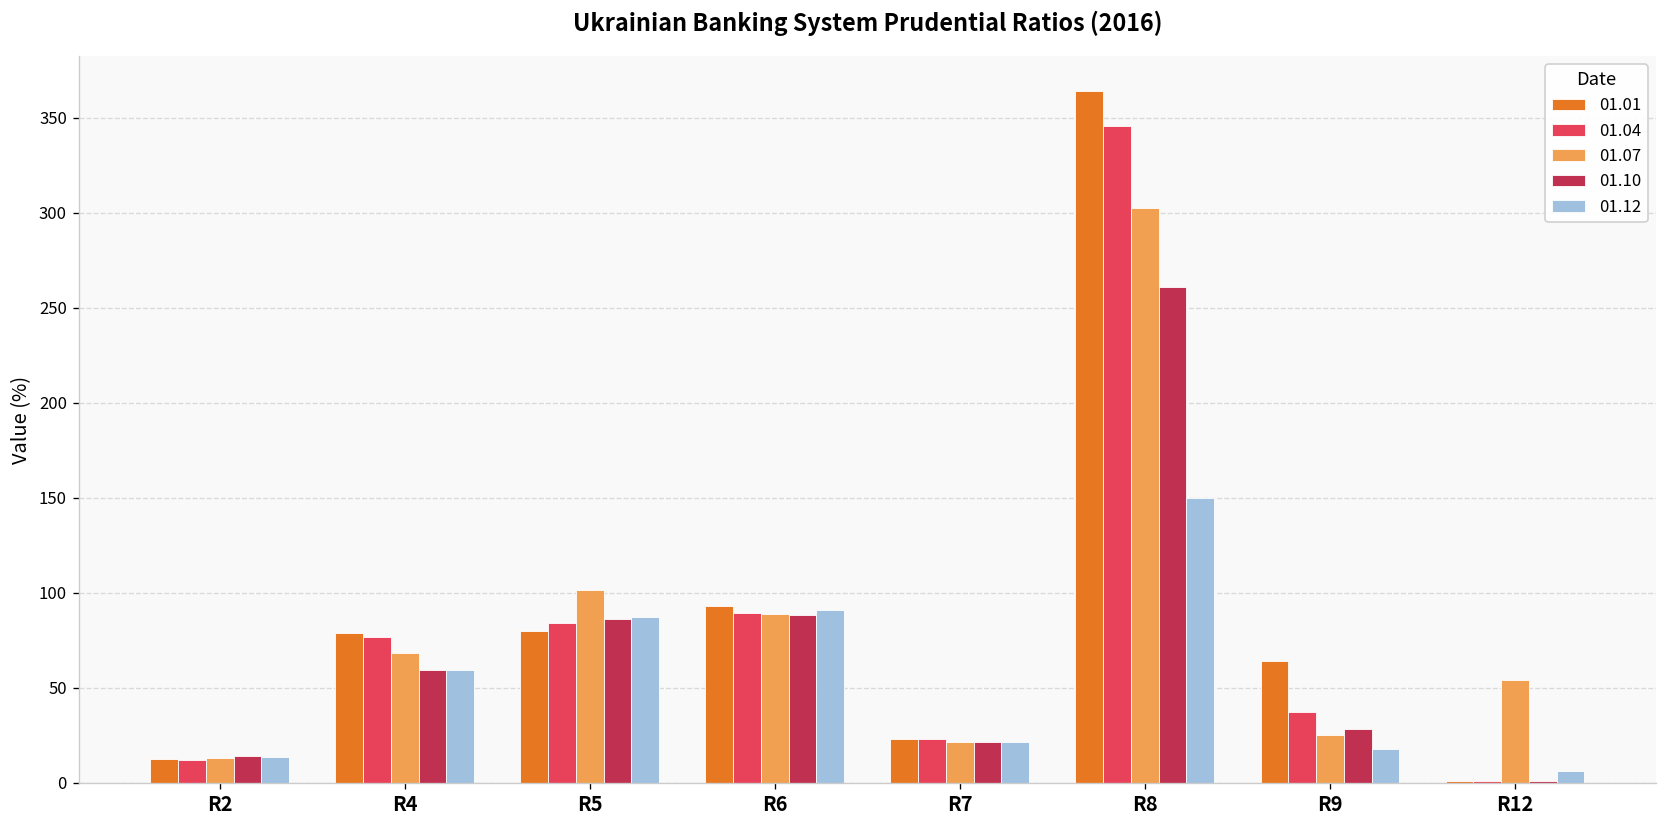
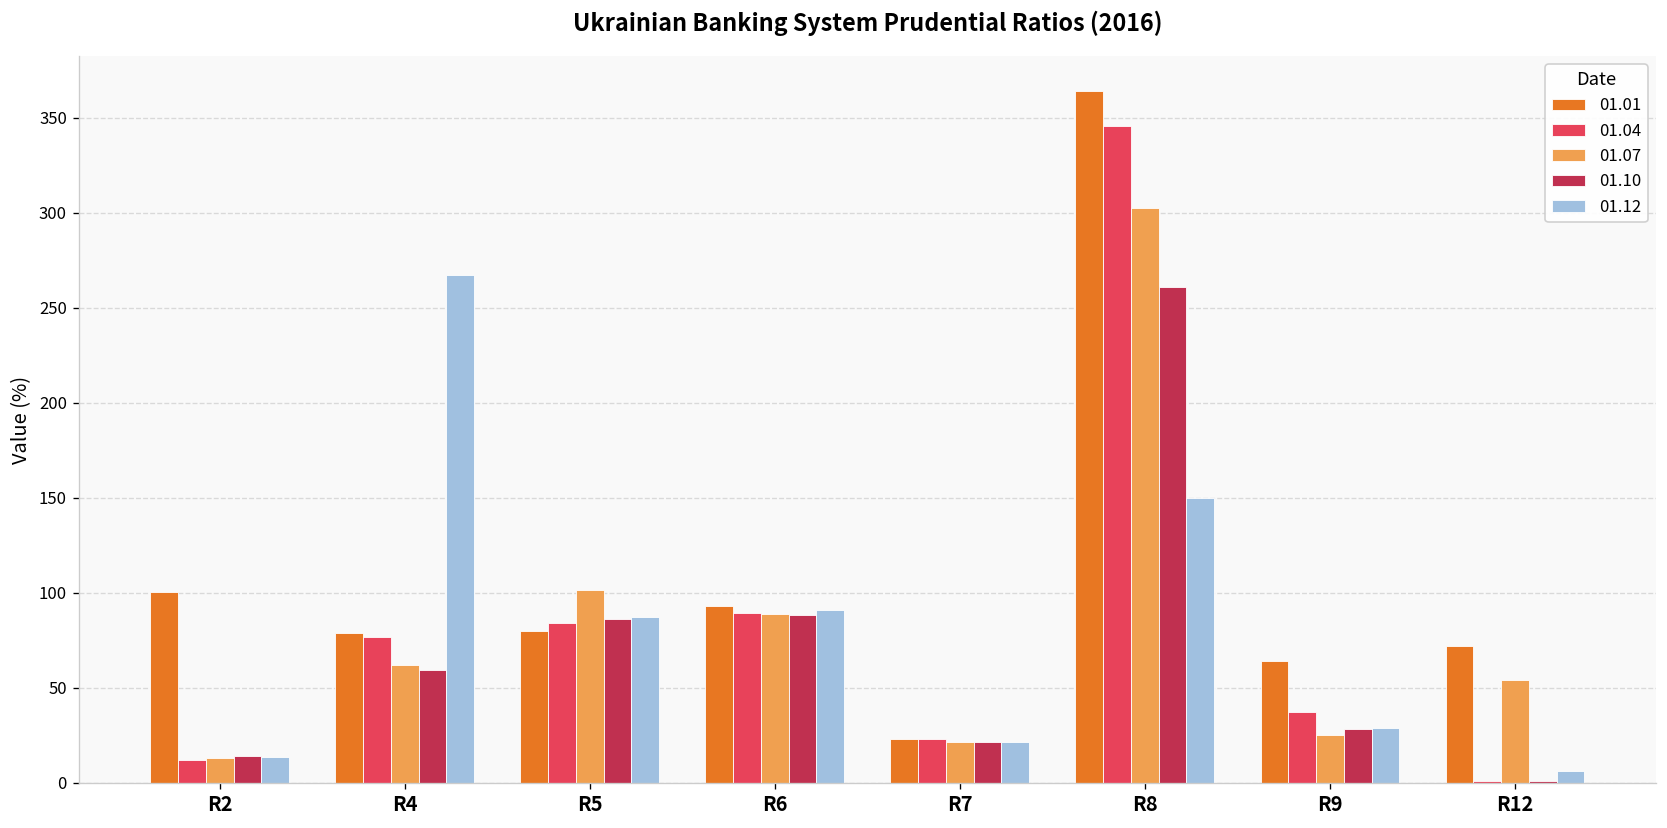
01.01, R2: 12 -> 100
01.07, R4: 69 -> 62
01.12, R4: 59 -> 267
01.12, R9: 18 -> 29
01.01, R12: 1 -> 72
